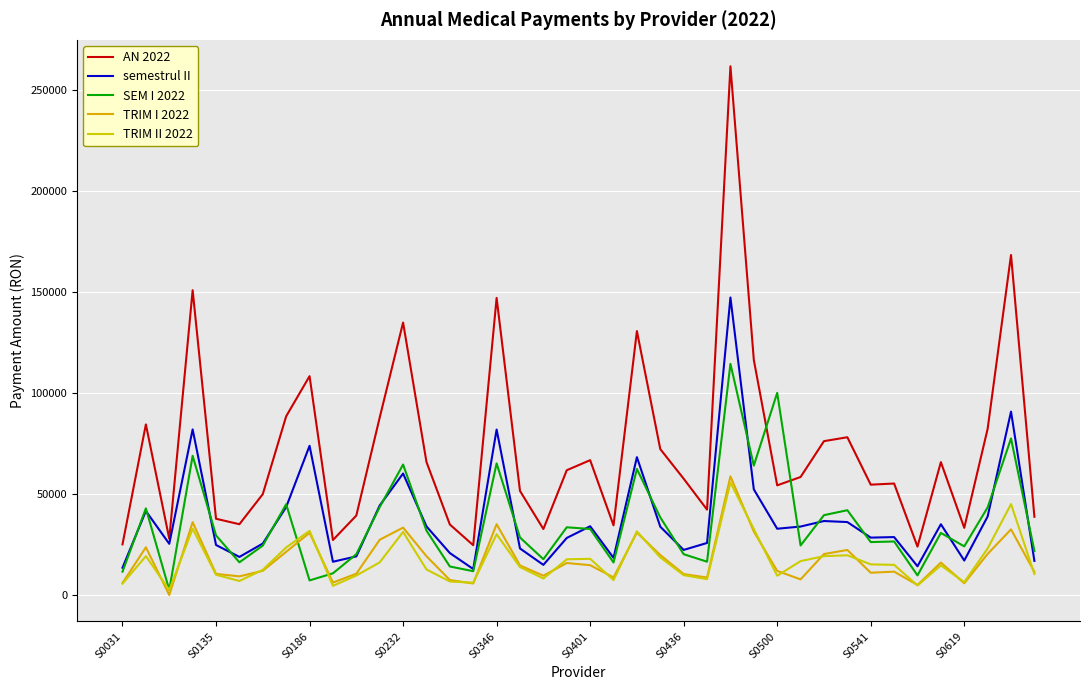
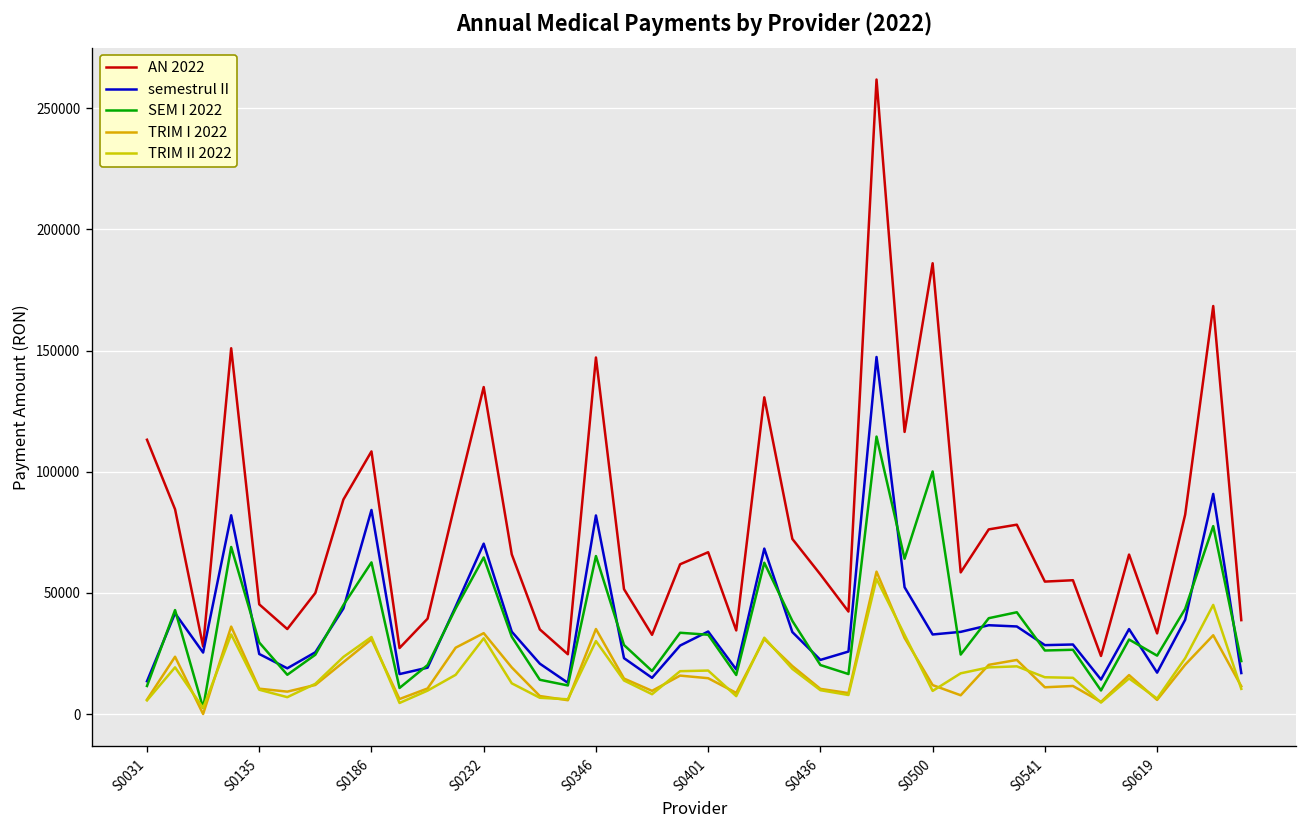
AN 2022, S0031: 25000 -> 113000
AN 2022, S0135: 38000 -> 45000
semestrul II, S0186: 74000 -> 84000
SEM I 2022, S0186: 7000 -> 63000
semestrul II, S0232: 60000 -> 70000
AN 2022, S0500: 54000 -> 186000
